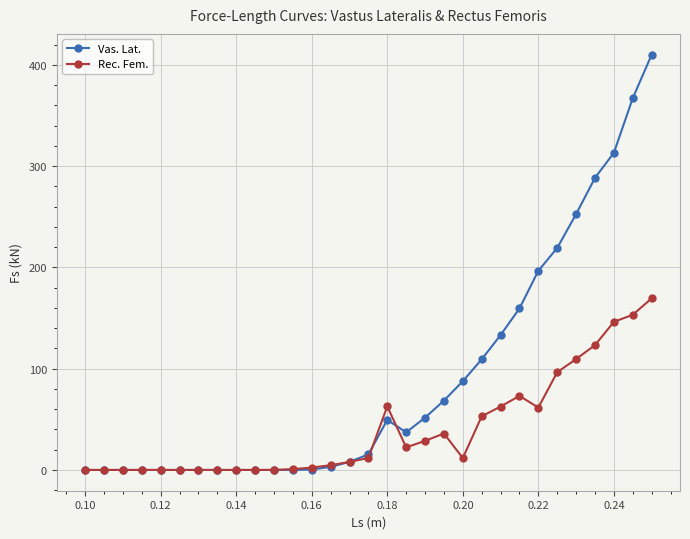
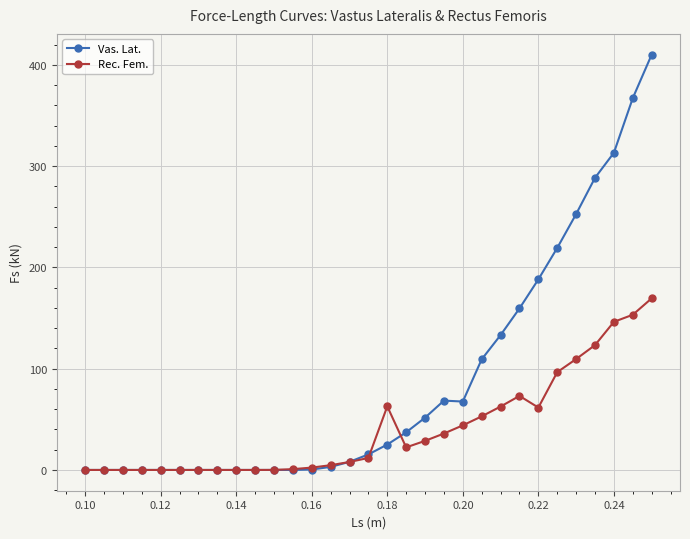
Vas. Lat., 0.18: 49 -> 25
Vas. Lat., 0.20: 88 -> 68
Rec. Fem., 0.20: 12 -> 44
Vas. Lat., 0.22: 197 -> 188
